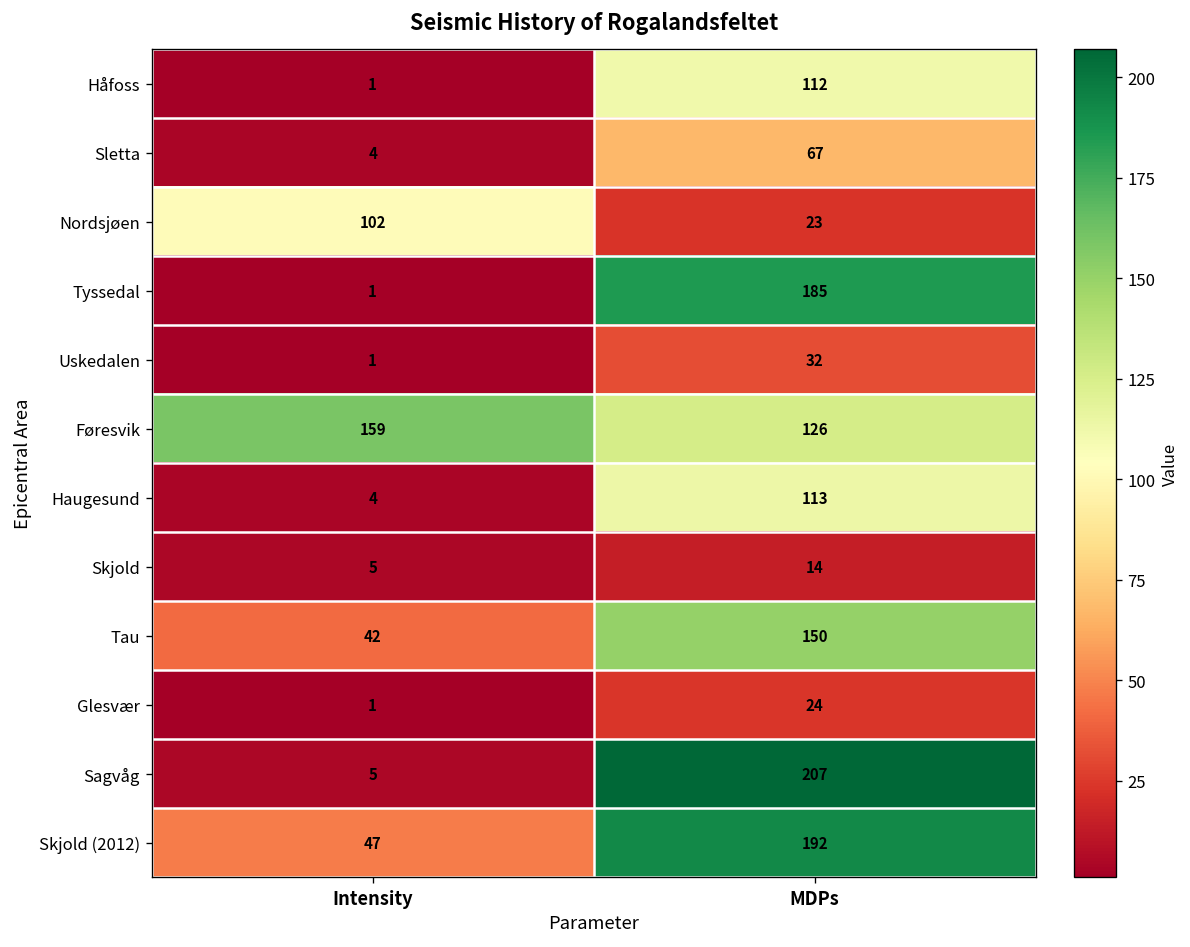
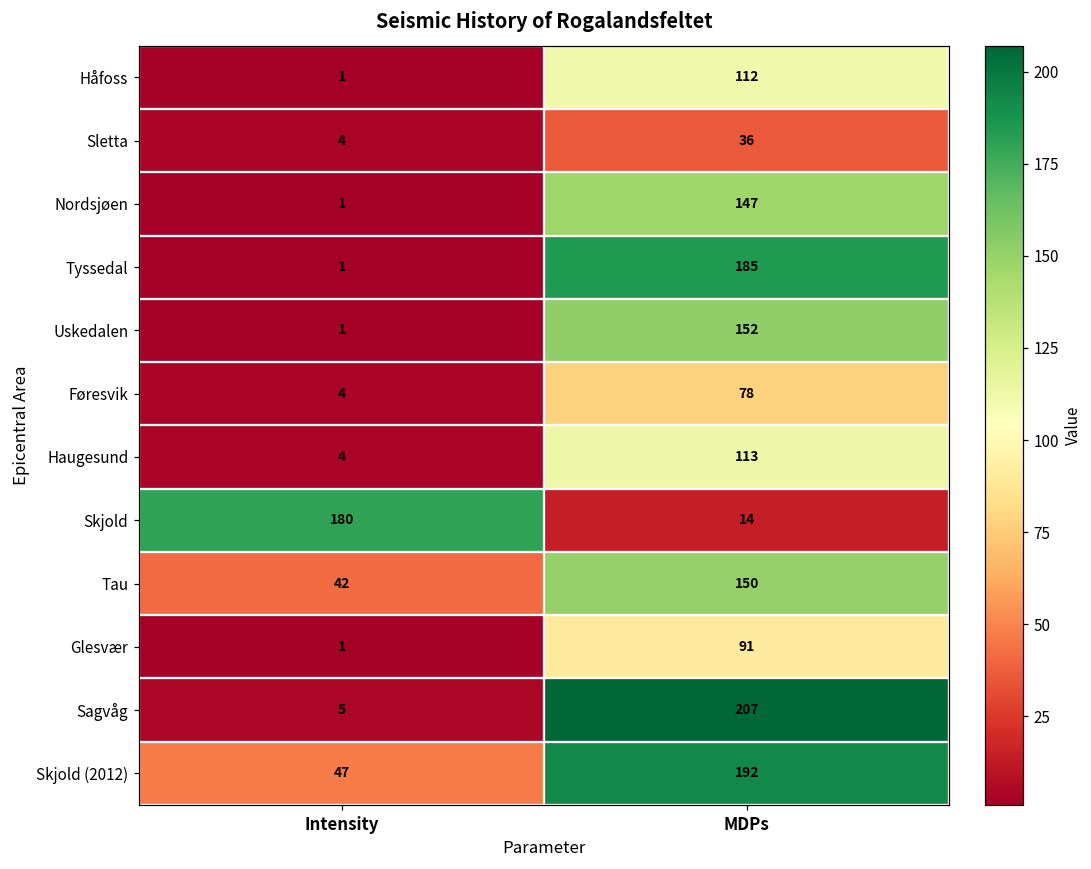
Sletta, MDPs: 67 -> 36
Nordsjøen, Intensity: 102 -> 1
Nordsjøen, MDPs: 23 -> 147
Uskedalen, MDPs: 32 -> 152
Føresvik, Intensity: 159 -> 4
Føresvik, MDPs: 126 -> 78
Skjold, Intensity: 5 -> 180
Glesvær, MDPs: 24 -> 91
